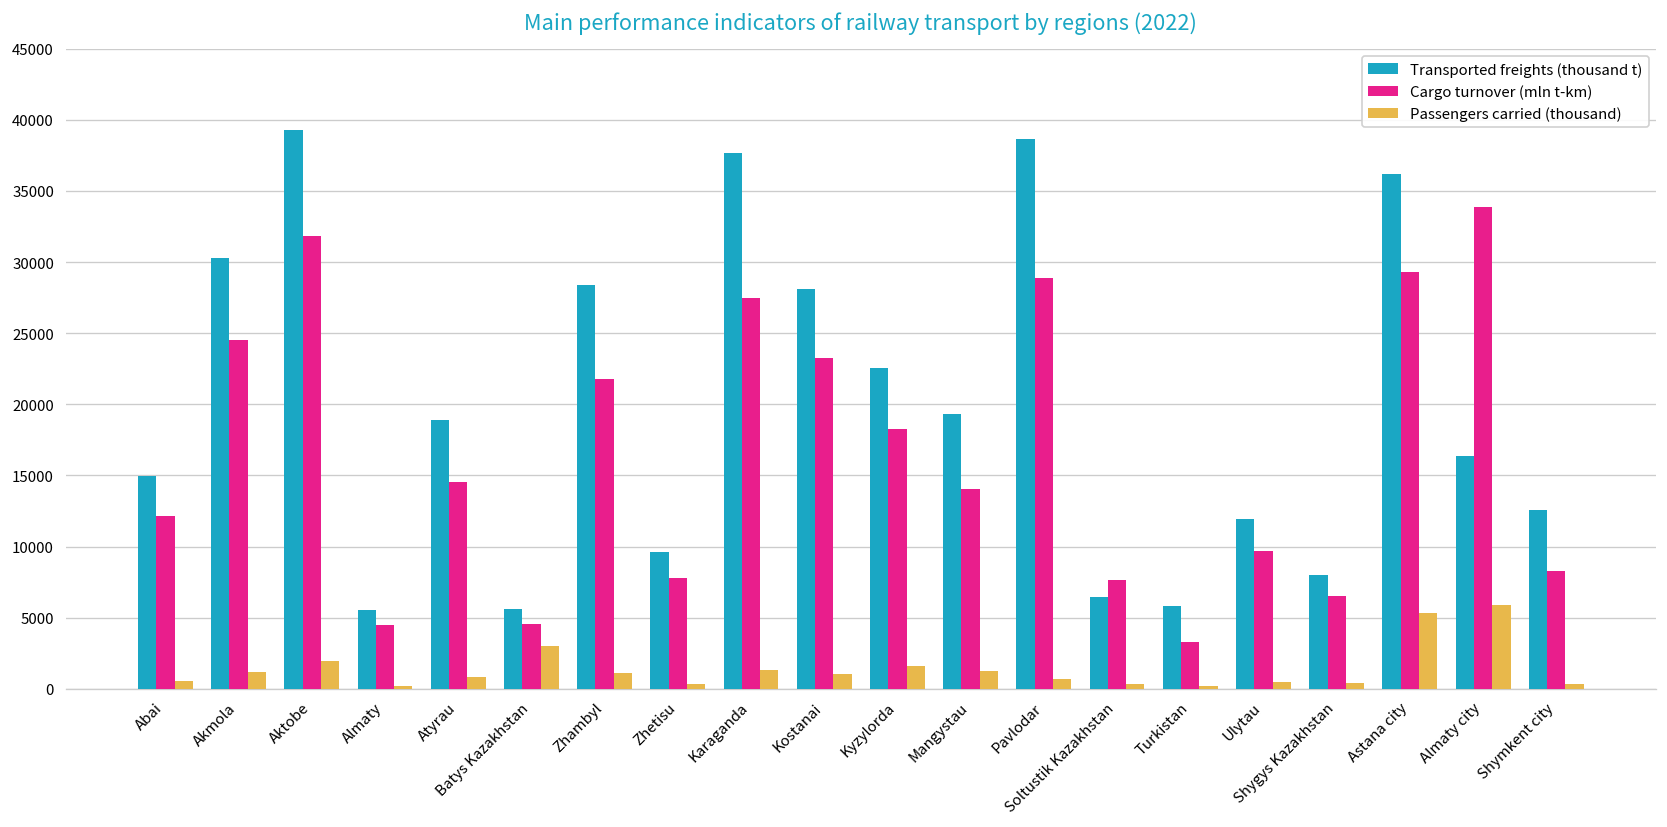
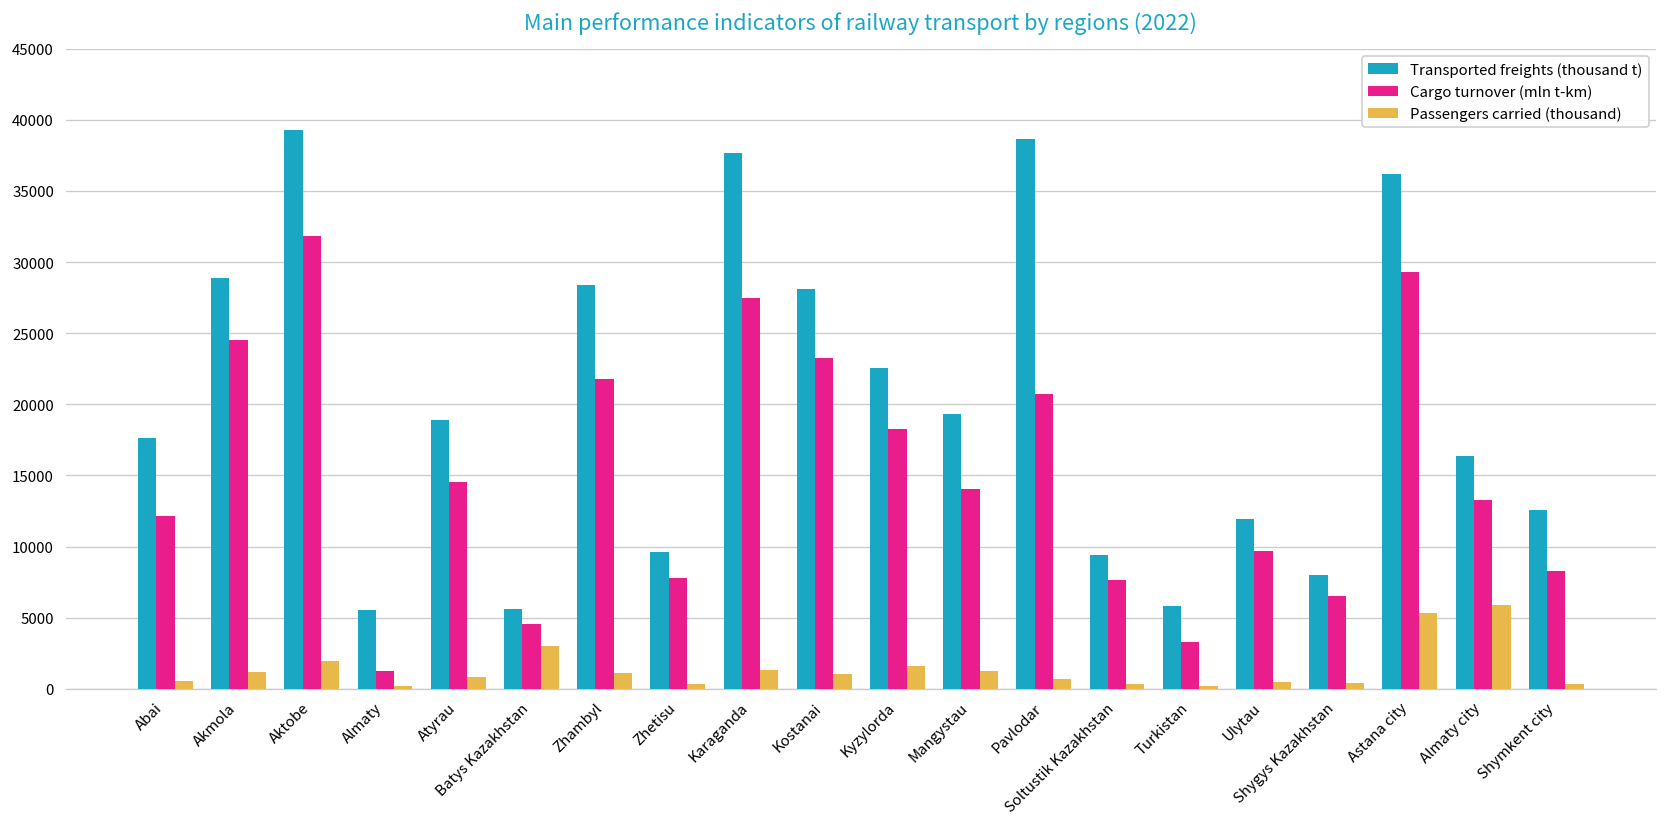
Transported freights (thousand t), Abai: 15000 -> 17600
Transported freights (thousand t), Akmola: 30300 -> 28900
Cargo turnover (mln t-km), Almaty: 4500 -> 1200
Cargo turnover (mln t-km), Pavlodar: 28900 -> 20700
Transported freights (thousand t), Soltustik Kazakhstan: 6400 -> 9400
Cargo turnover (mln t-km), Almaty city: 33900 -> 13300
